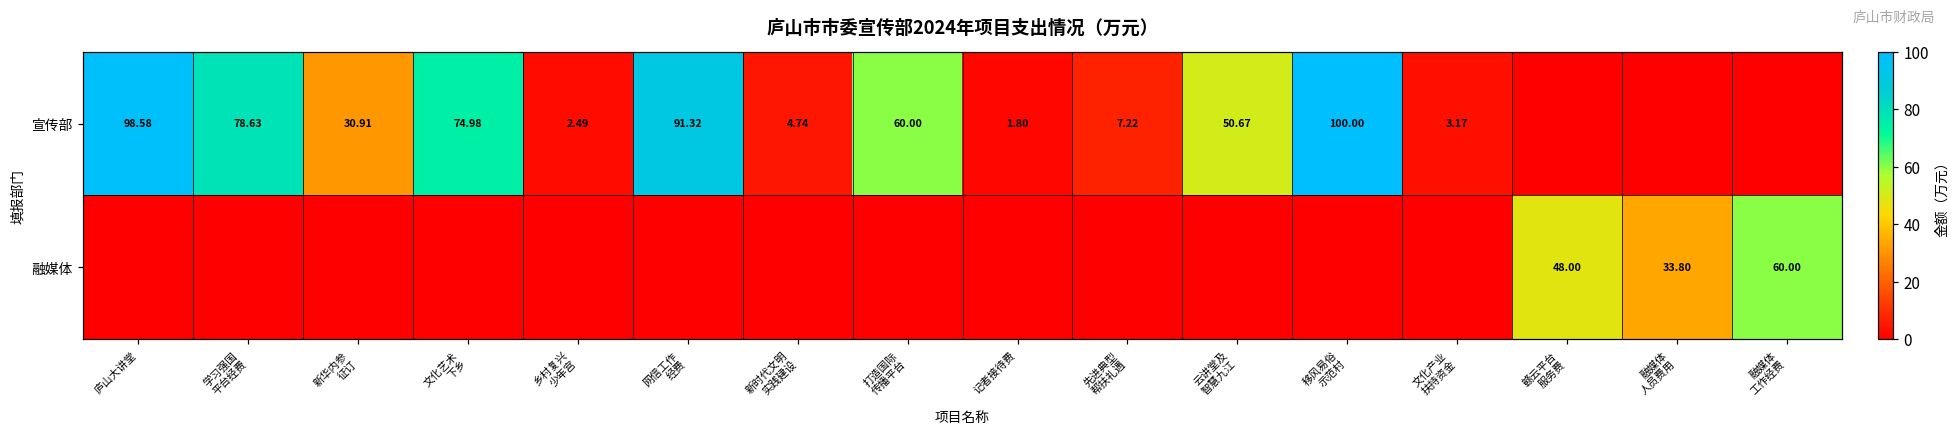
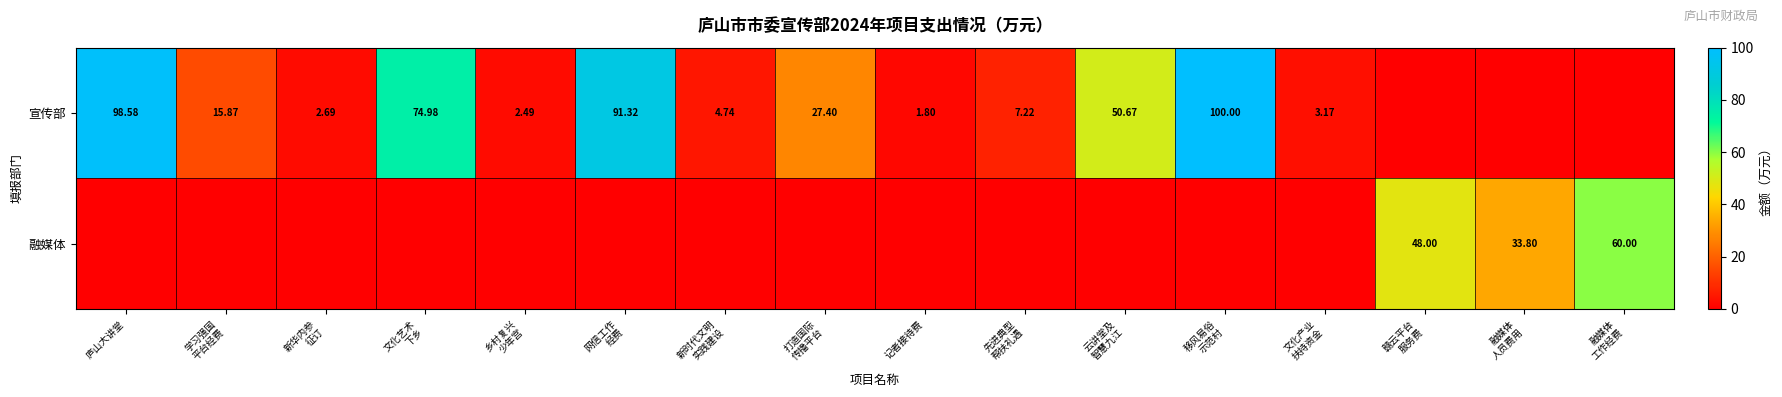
宣传部, 学习强国 平台经费: 78.63 -> 15.87
宣传部, 新华内参 征订: 30.91 -> 2.69
宣传部, 打造国际 传播平台: 60.00 -> 27.40
